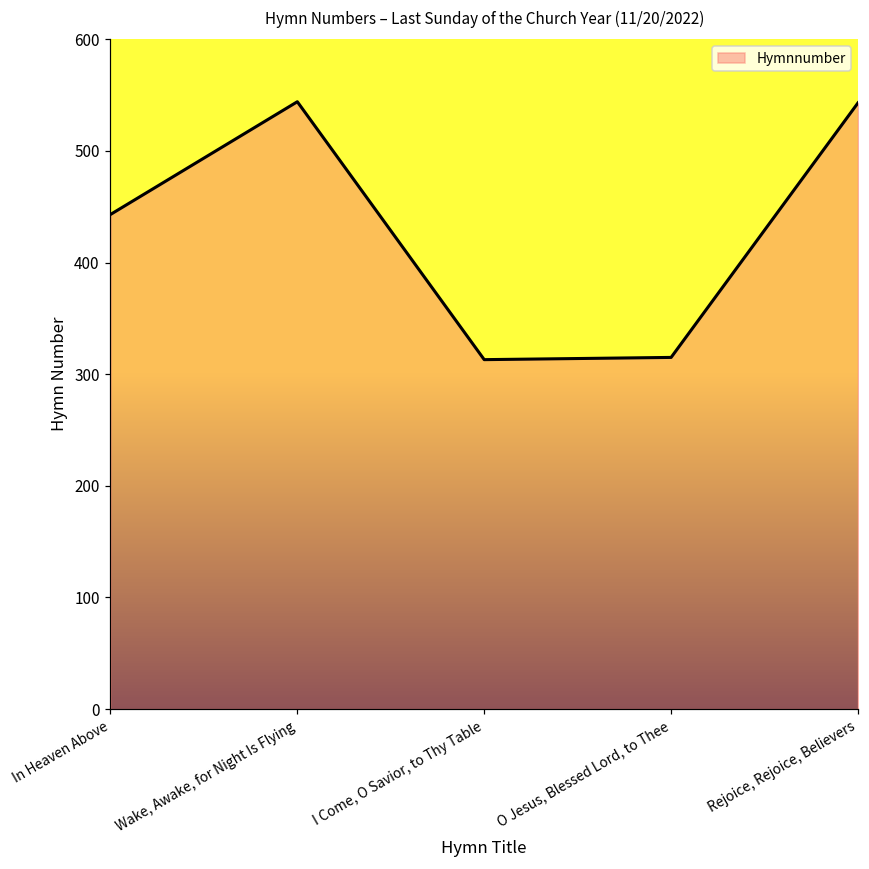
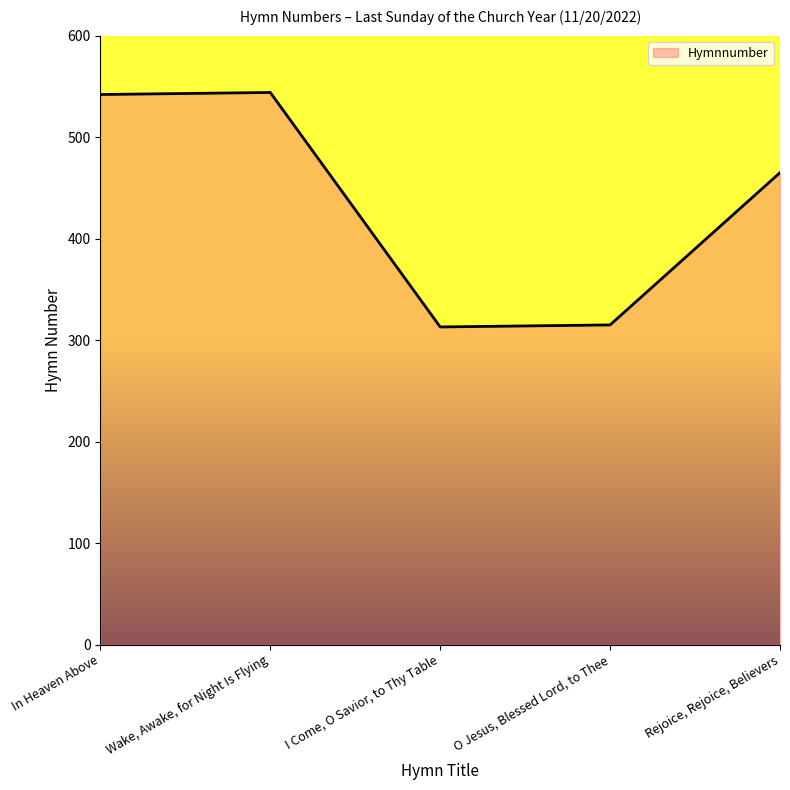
In Heaven Above: 443 -> 542
Rejoice, Rejoice, Believers: 543 -> 465
